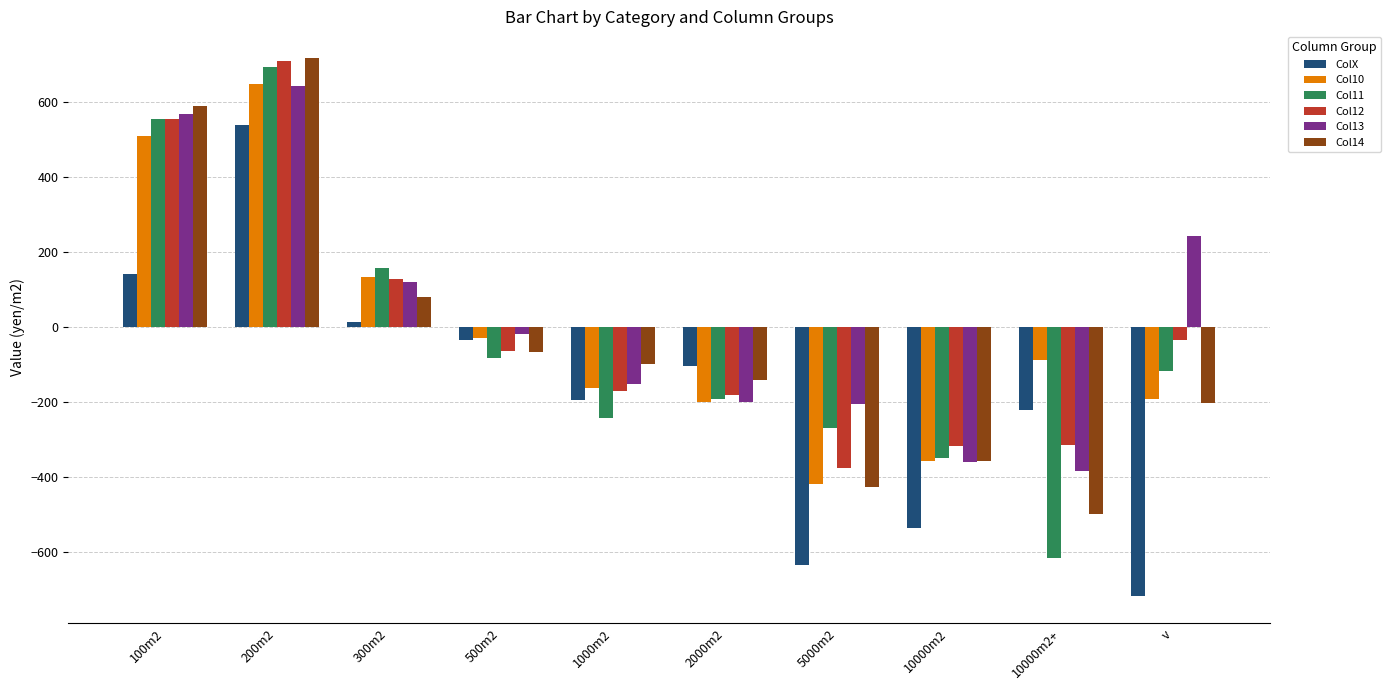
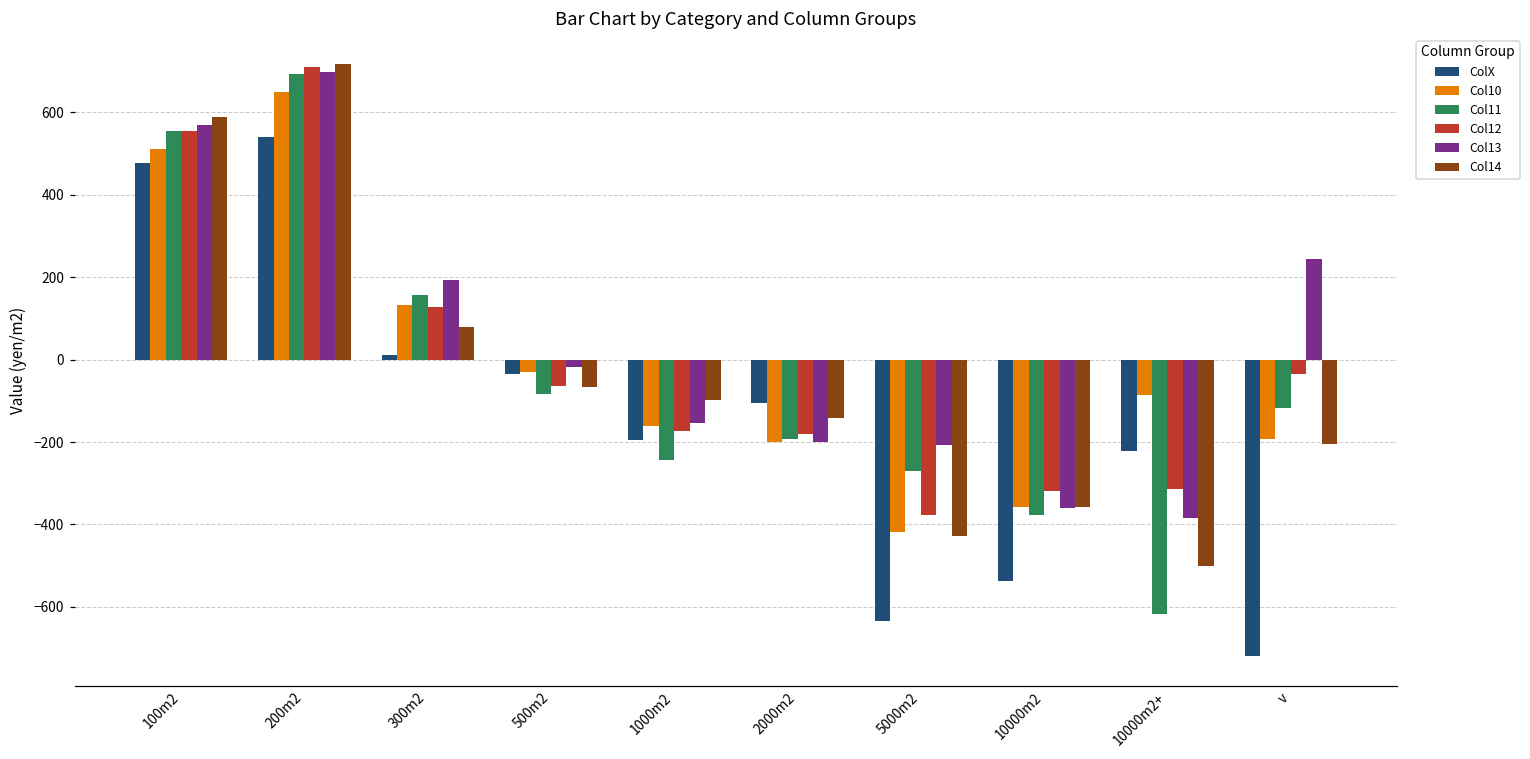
ColX, 100m2: 140 -> 480
Col13, 200m2: 640 -> 700
Col13, 300m2: 120 -> 190
Col11, 10000m2: -350 -> -380
